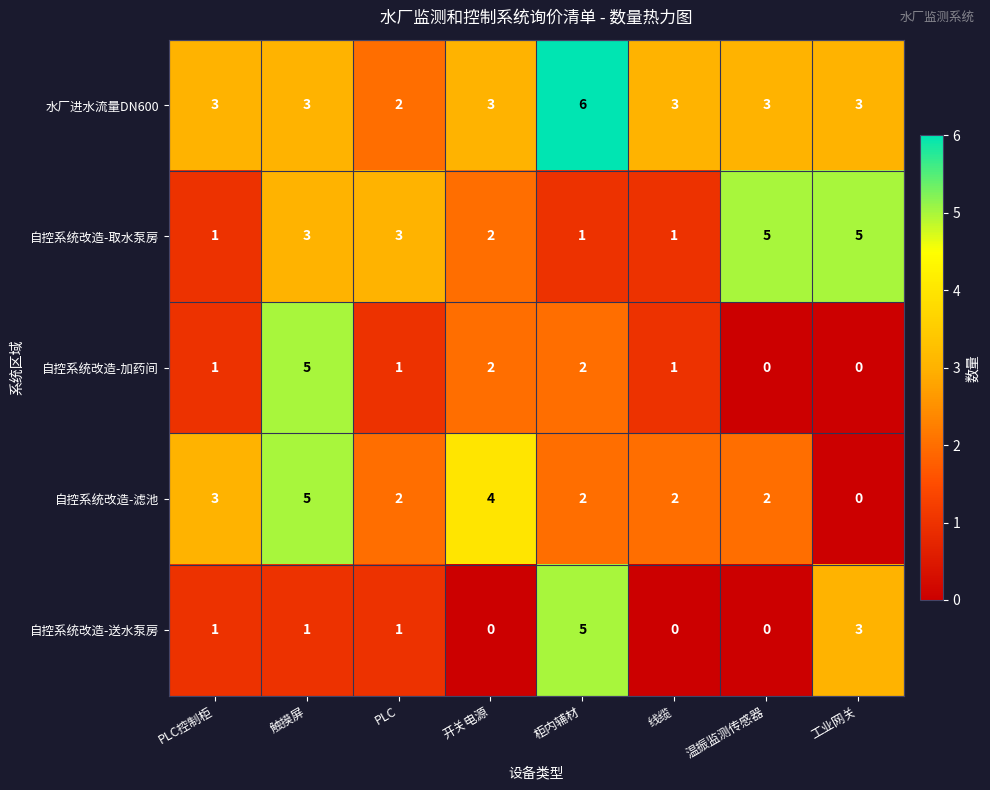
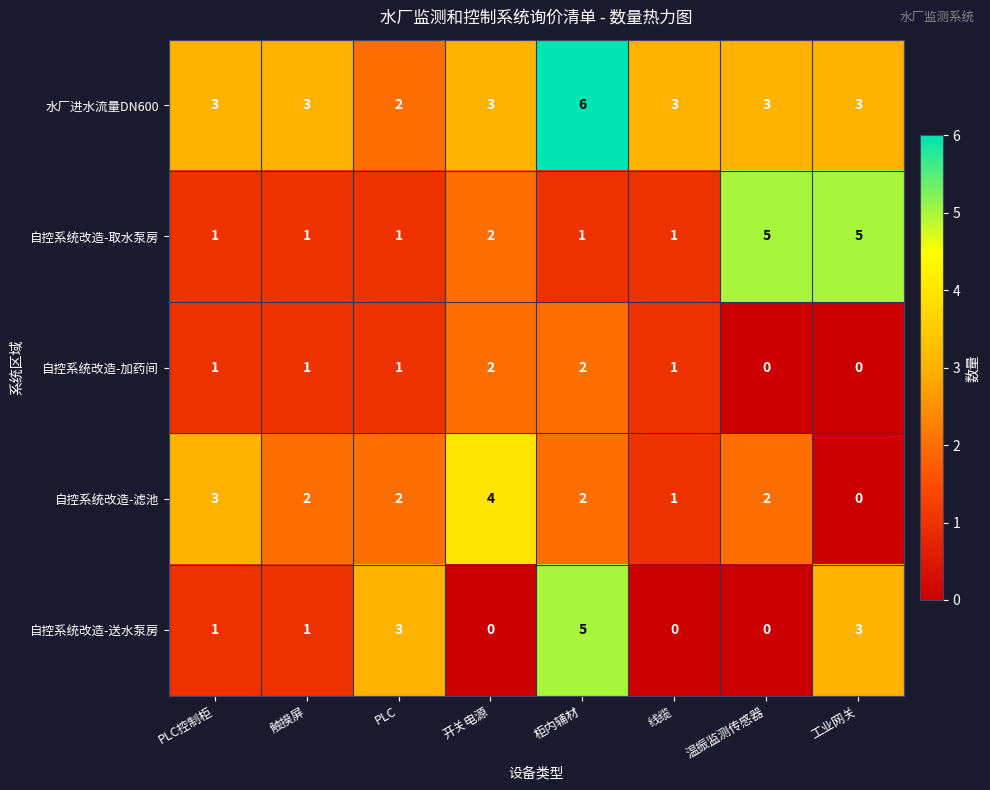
自控系统改造-取水泵房, 触摸屏: 3 -> 1
自控系统改造-取水泵房, PLC: 3 -> 1
自控系统改造-加药间, 触摸屏: 5 -> 1
自控系统改造-滤池, 触摸屏: 5 -> 2
自控系统改造-滤池, 线缆: 2 -> 1
自控系统改造-送水泵房, PLC: 1 -> 3
